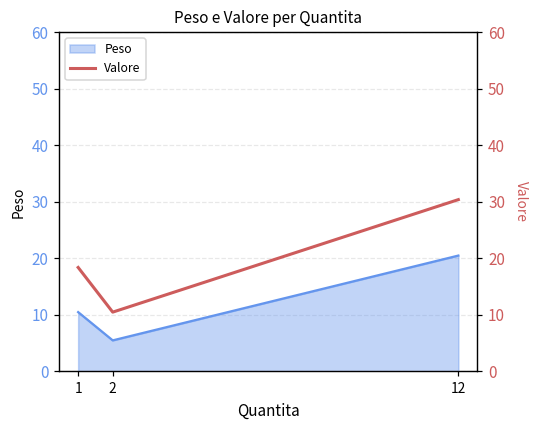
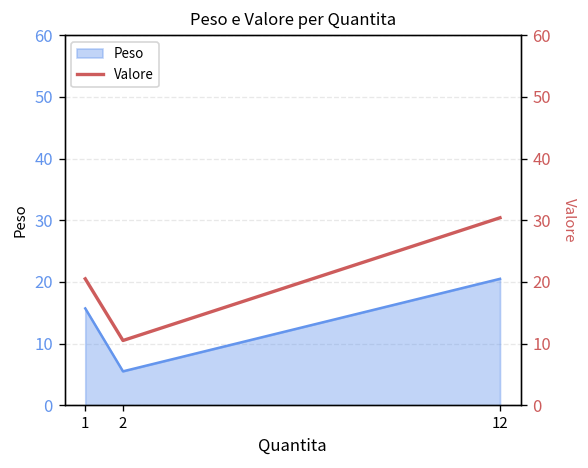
Peso, 1: 11 -> 16
Valore, 1: 18 -> 21
